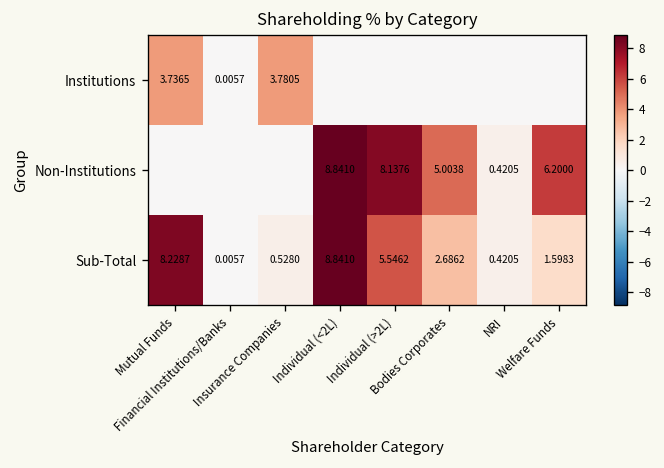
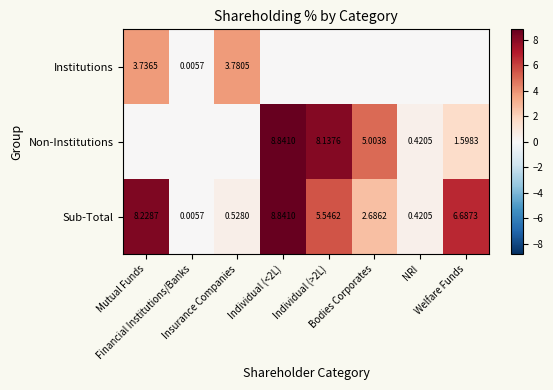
Non-Institutions, Welfare Funds: 6.2000 -> 1.5983
Sub-Total, Welfare Funds: 1.5983 -> 6.6873
